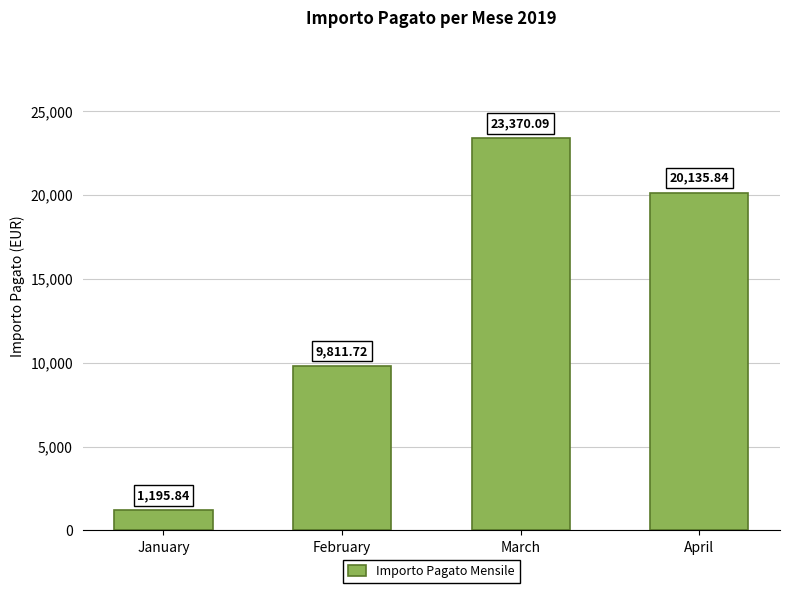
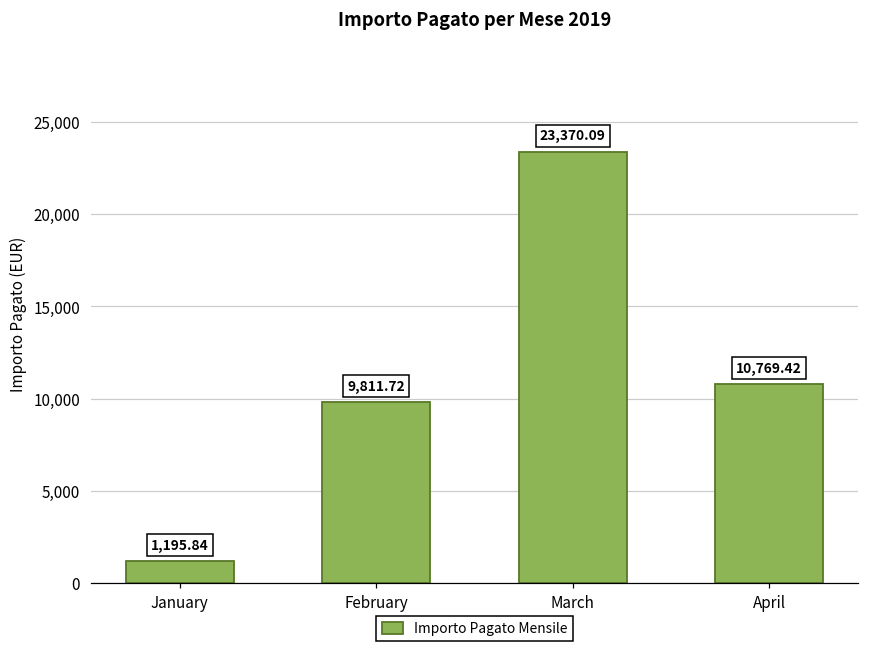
April: 20,135.84 -> 10,769.42
